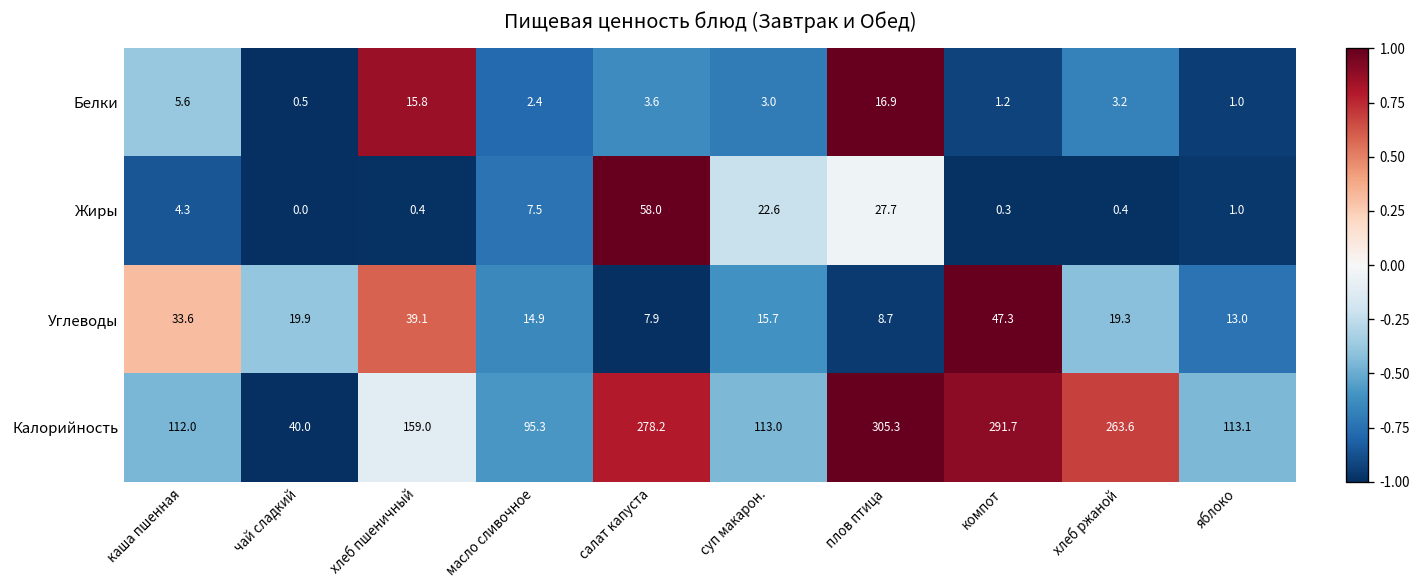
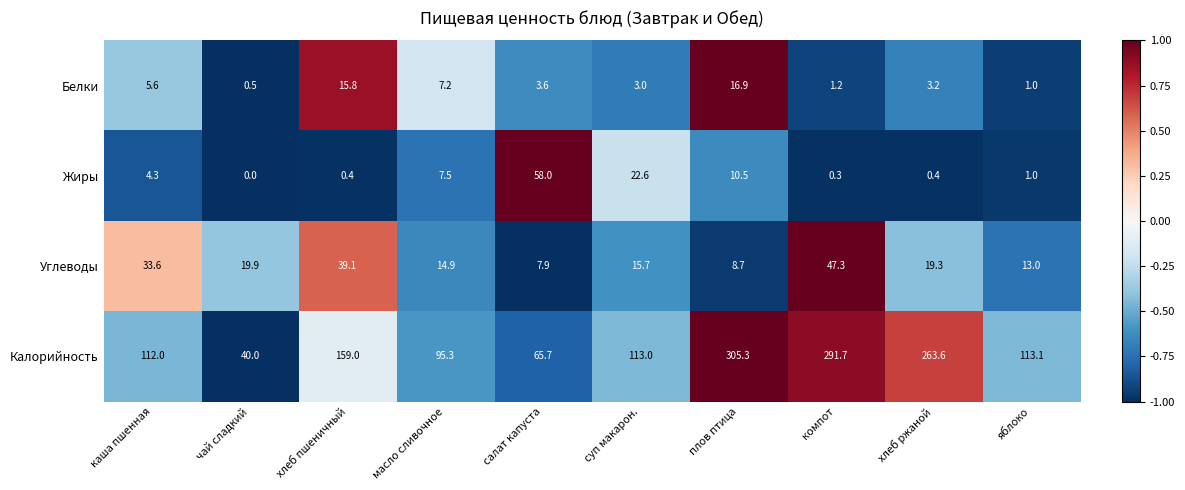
Белки, масло сливочное: 2.4 -> 7.2
Жиры, плов птица: 27.7 -> 10.5
Калорийность, салат капуста: 278.2 -> 65.7
